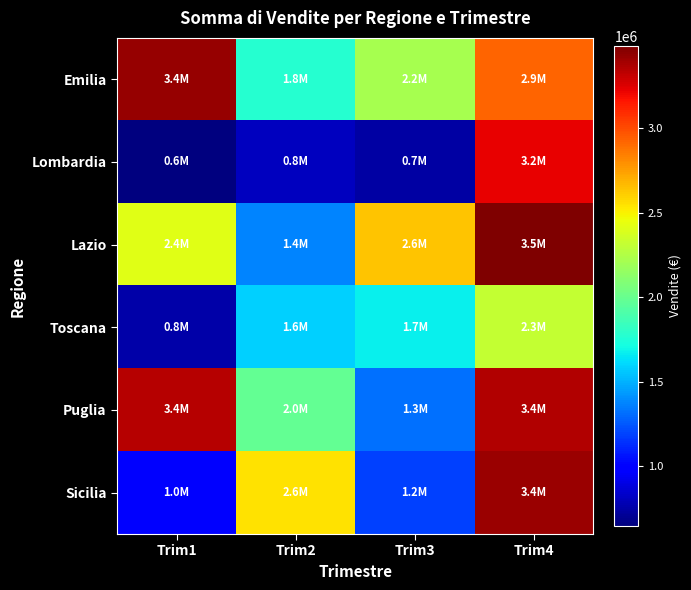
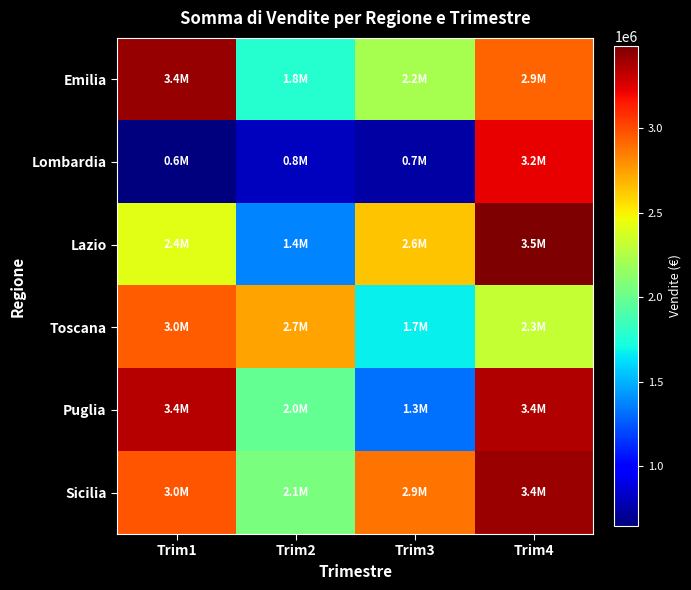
Toscana, Trim1: 0.8M -> 3.0M
Toscana, Trim2: 1.6M -> 2.7M
Sicilia, Trim1: 1.0M -> 3.0M
Sicilia, Trim2: 2.6M -> 2.1M
Sicilia, Trim3: 1.2M -> 2.9M
